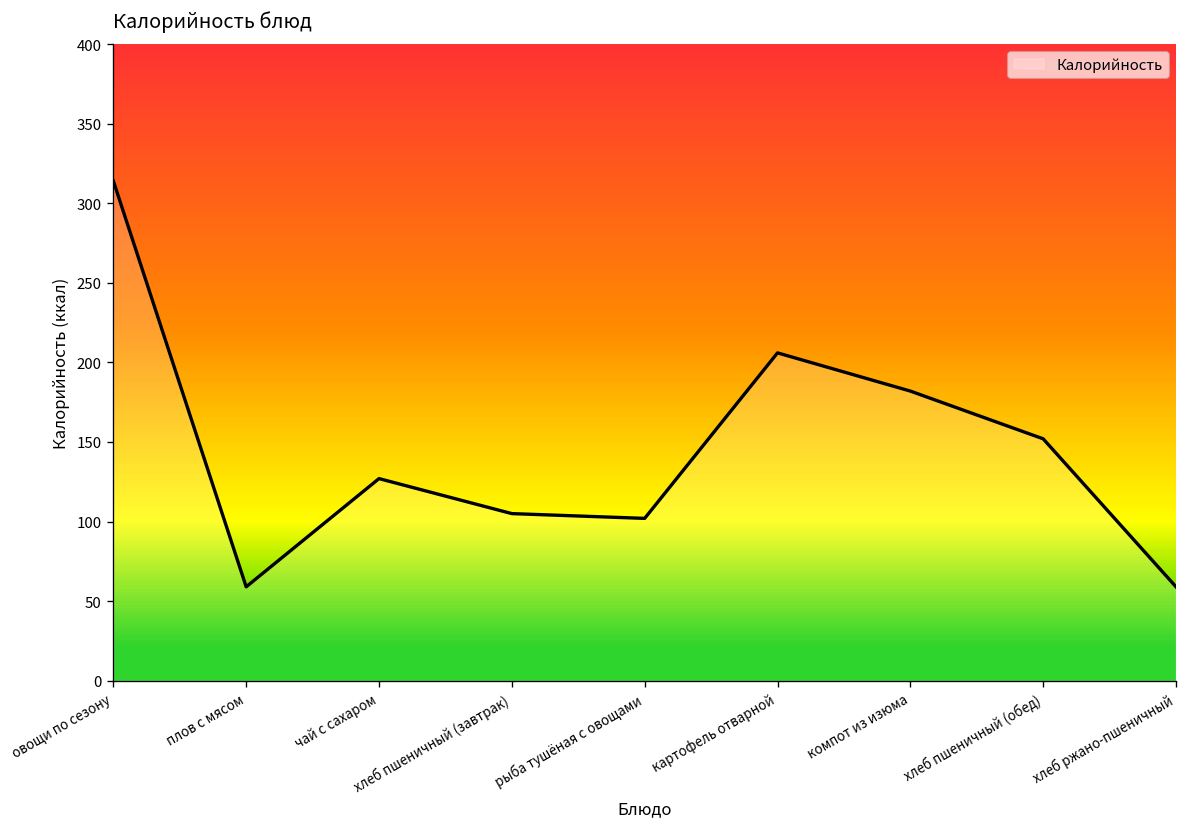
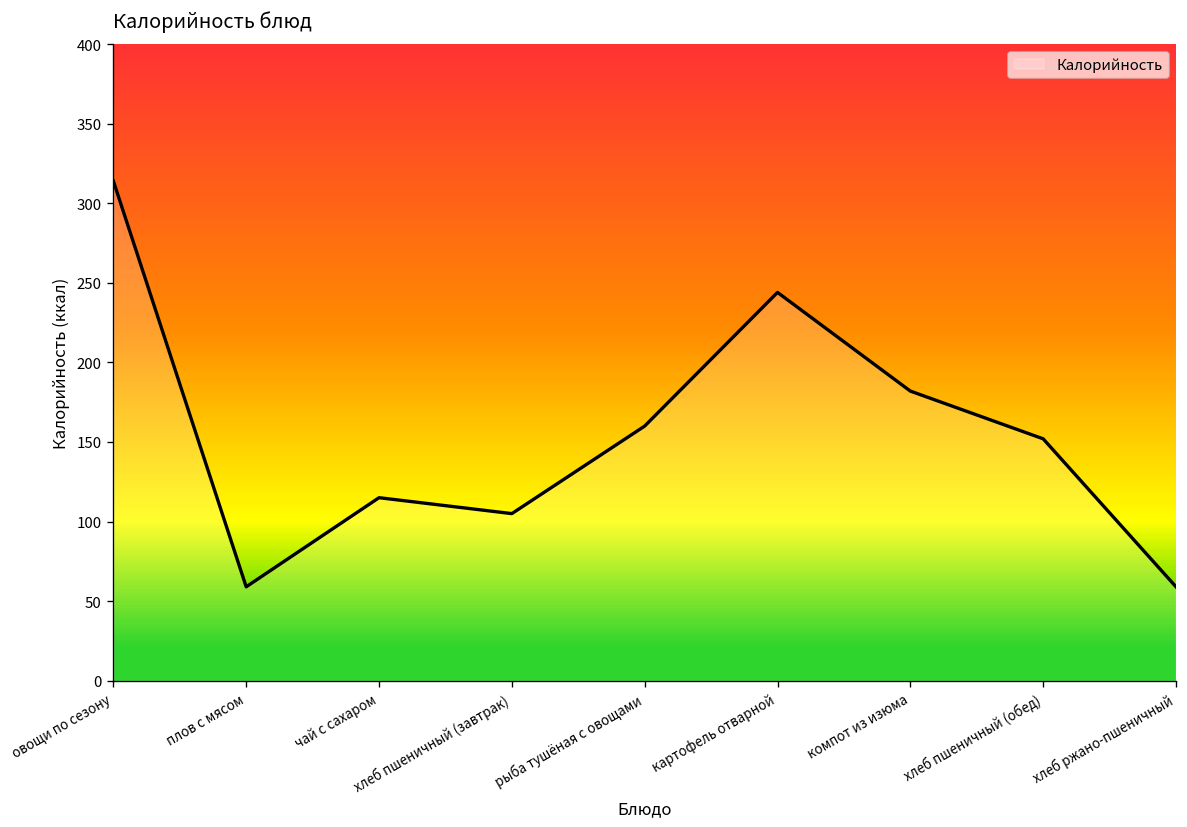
чай с сахаром: 127 -> 115
рыба тушёная с овощами: 102 -> 160
картофель отварной: 206 -> 244
